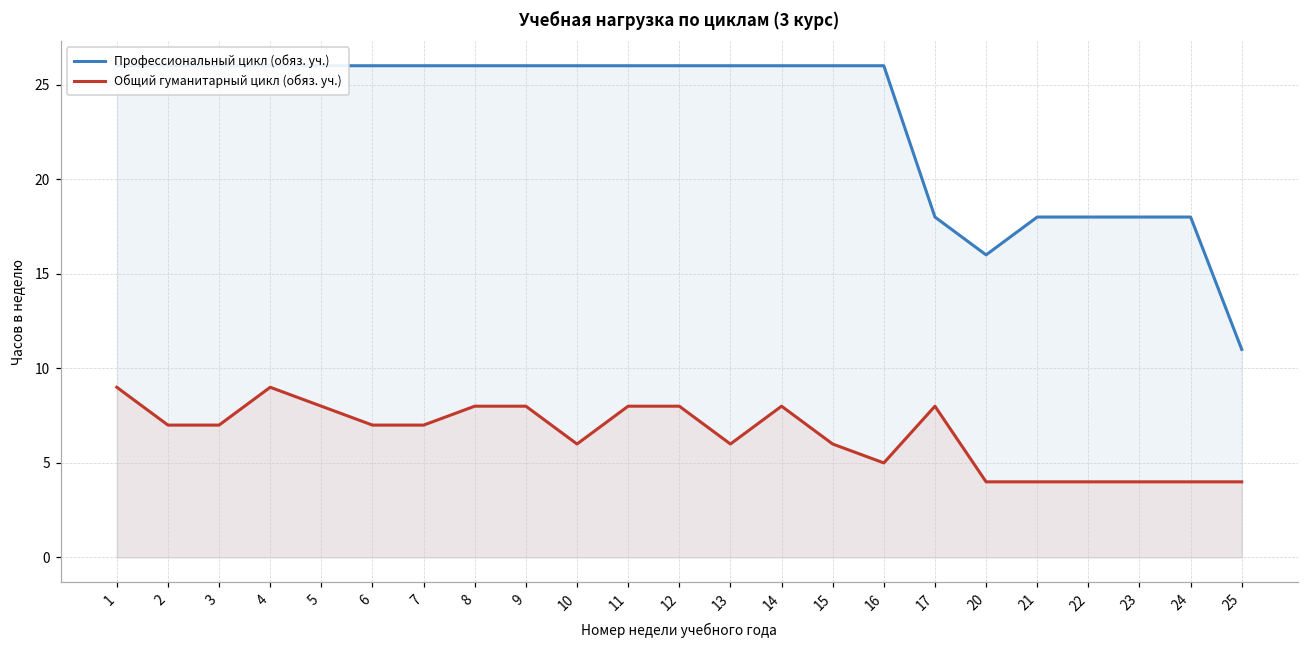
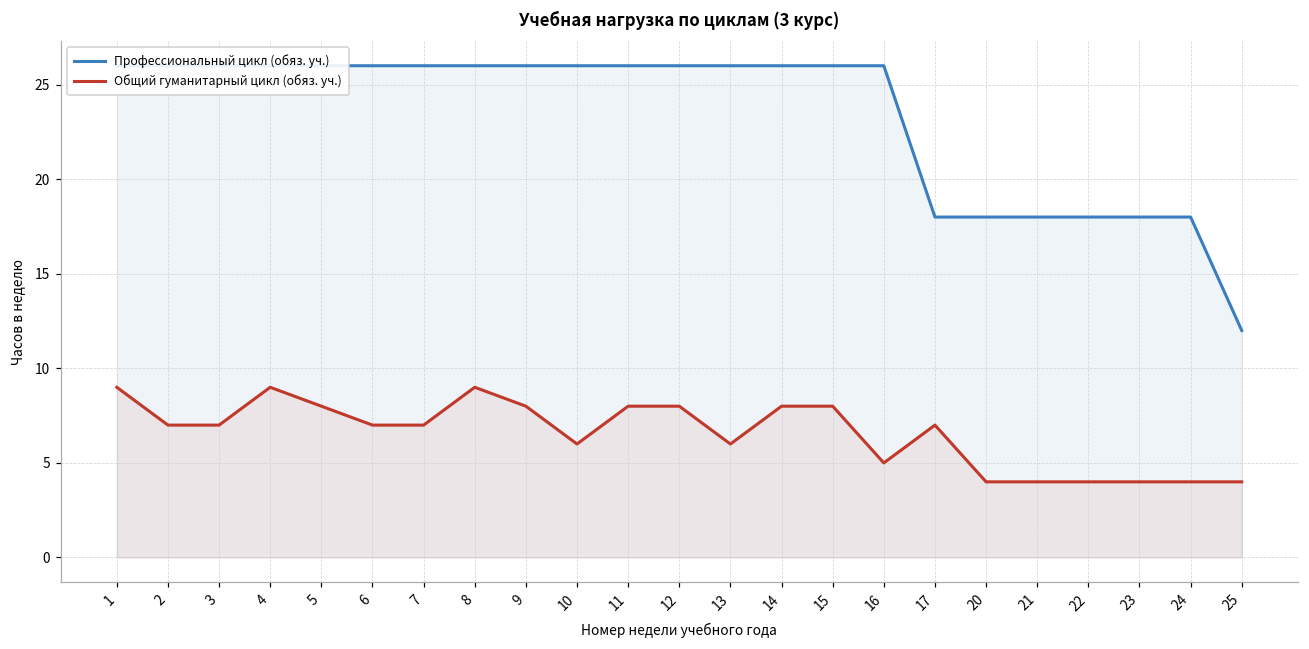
Общий гуманитарный цикл (обяз. уч.), 8: 8 -> 9
Общий гуманитарный цикл (обяз. уч.), 15: 6 -> 8
Общий гуманитарный цикл (обяз. уч.), 17: 8 -> 7
Профессиональный цикл (обяз. уч.), 20: 16 -> 18
Профессиональный цикл (обяз. уч.), 25: 11 -> 12
